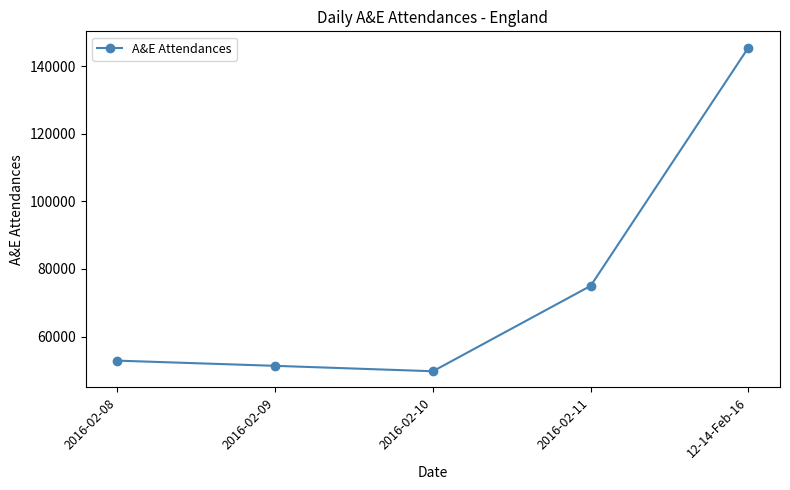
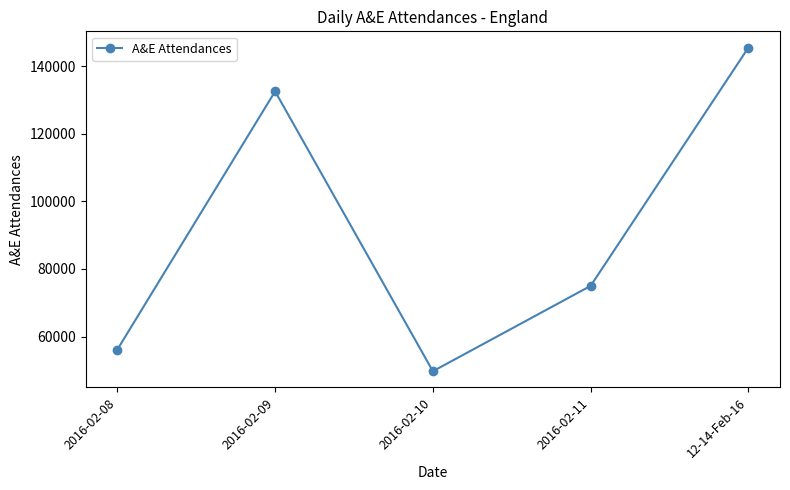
2016-02-08: 53000 -> 56000
2016-02-09: 51000 -> 133000
